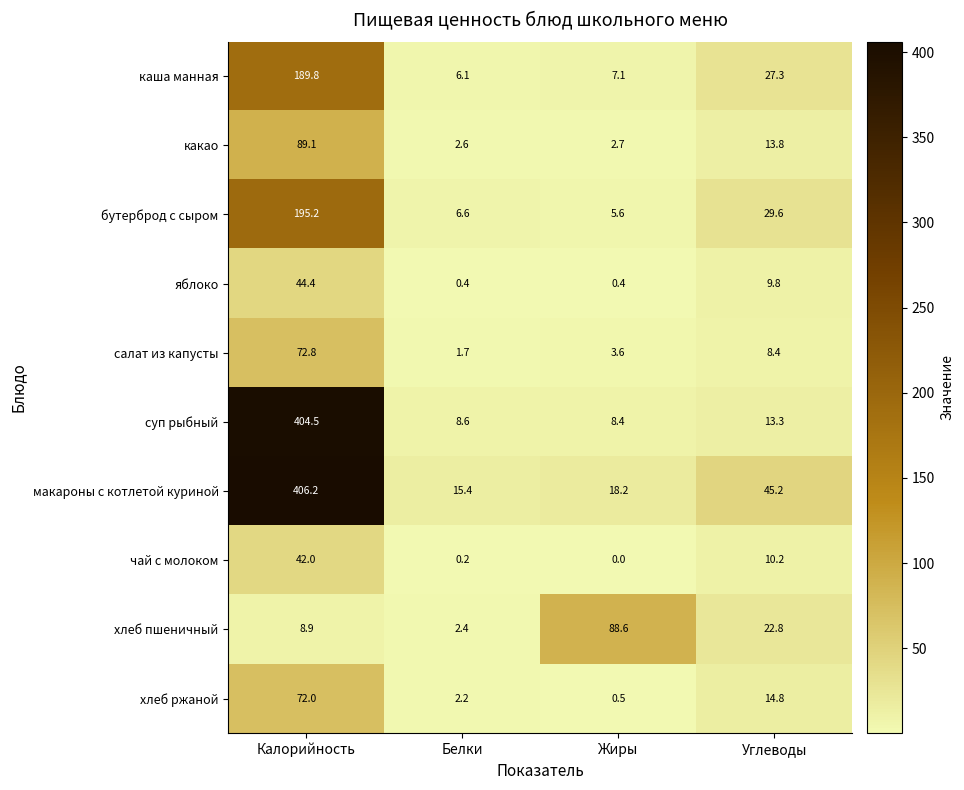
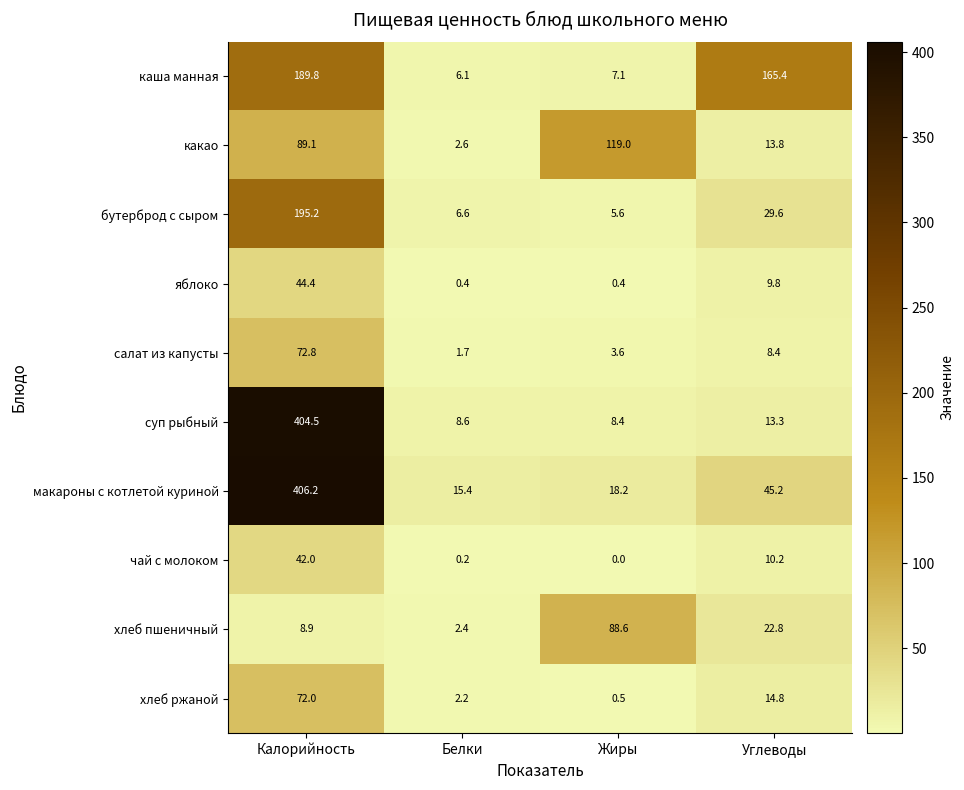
каша манная, Углеводы: 27.3 -> 165.4
какао, Жиры: 2.7 -> 119.0
